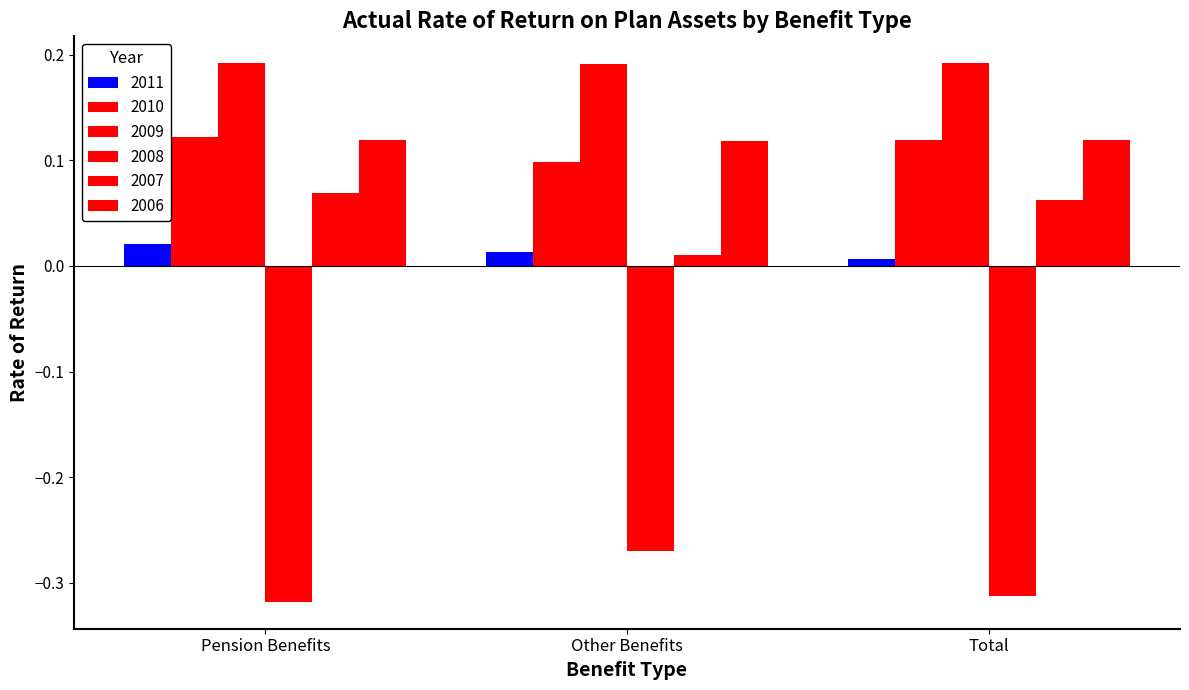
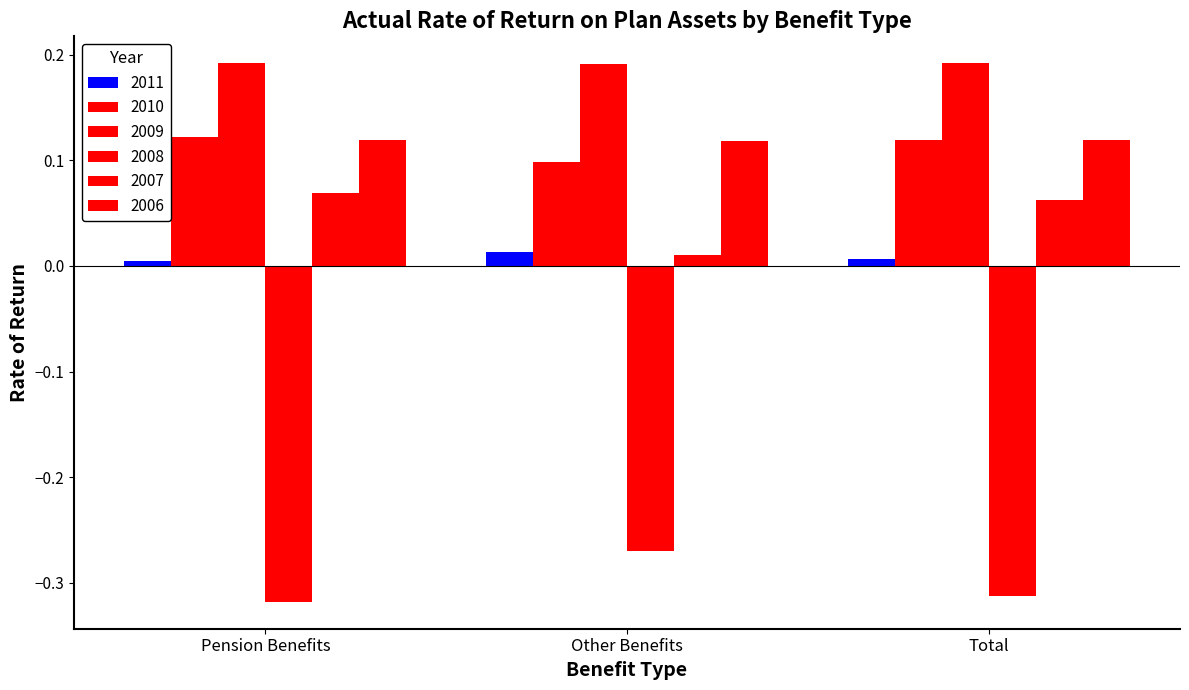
2011, Pension Benefits: 0.021 -> 0.005
